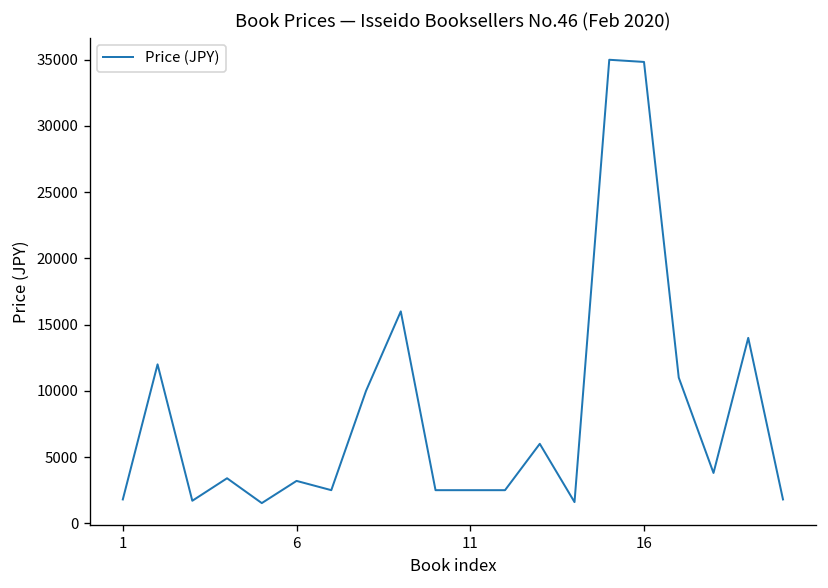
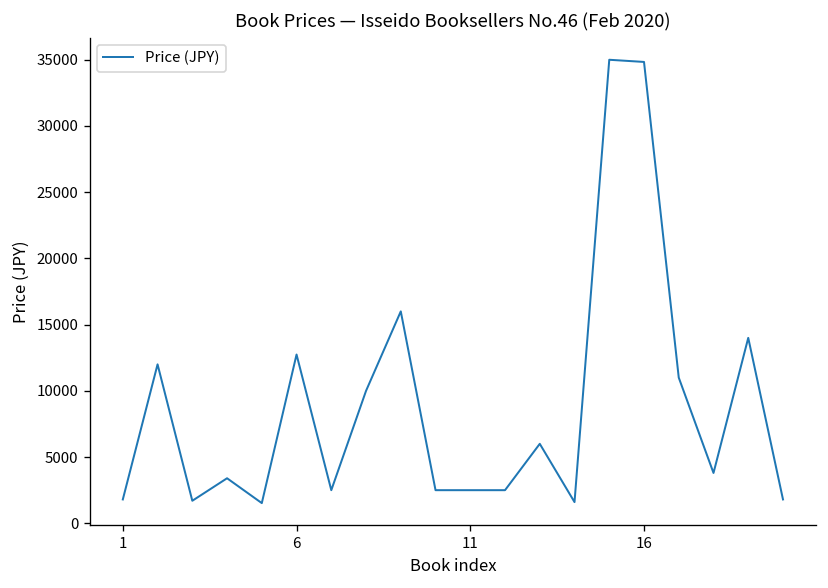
6: 3200 -> 12700
